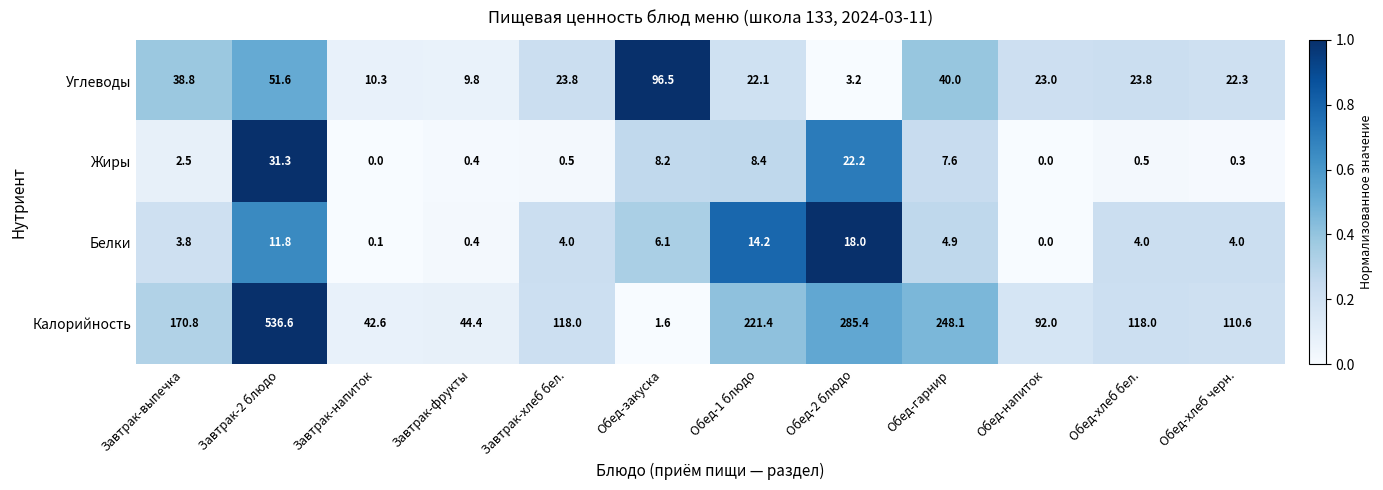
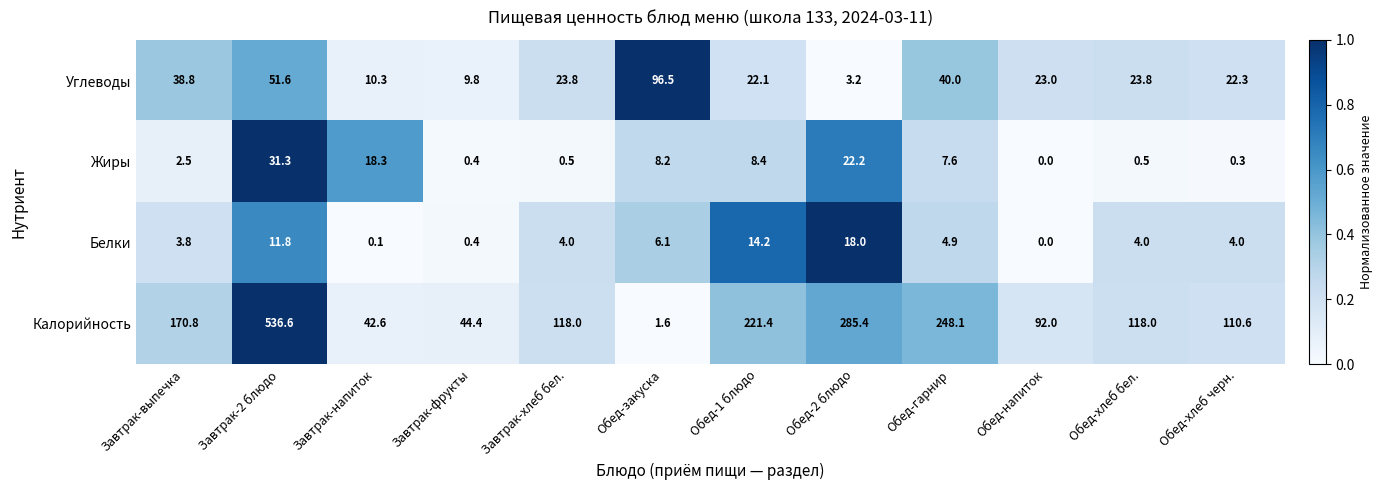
Жиры, Завтрак-напиток: 0.0 -> 18.3
